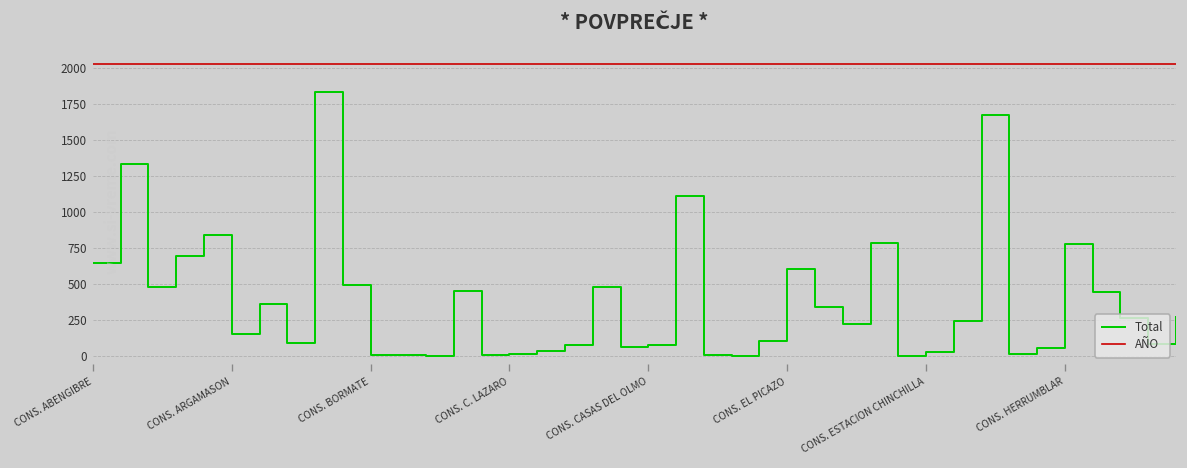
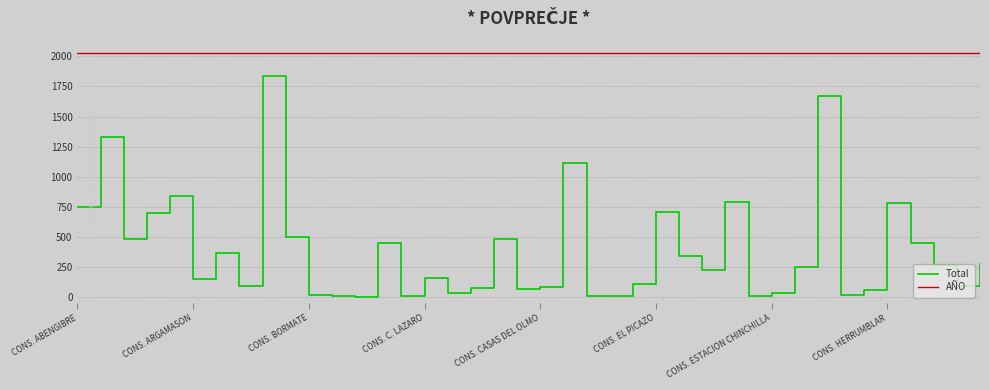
Total, CONS. ABENGIBRE: 650 -> 750
Total, CONS. C. LAZARO: 20 -> 160
Total, CONS. EL PICAZO: 600 -> 710
